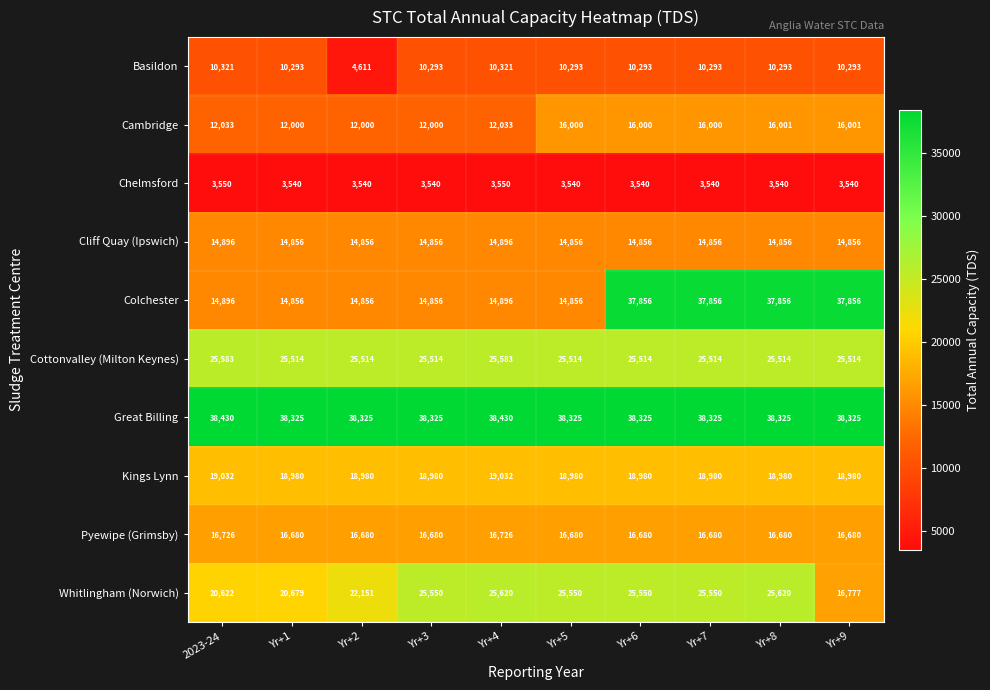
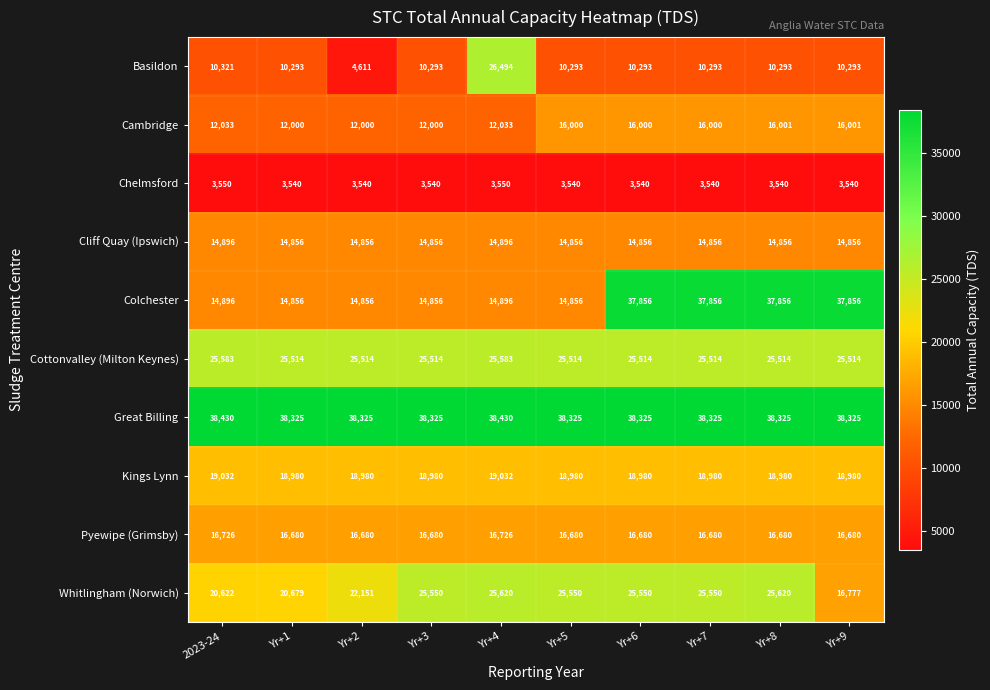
Basildon, Yr+4: 10,321 -> 26,494
